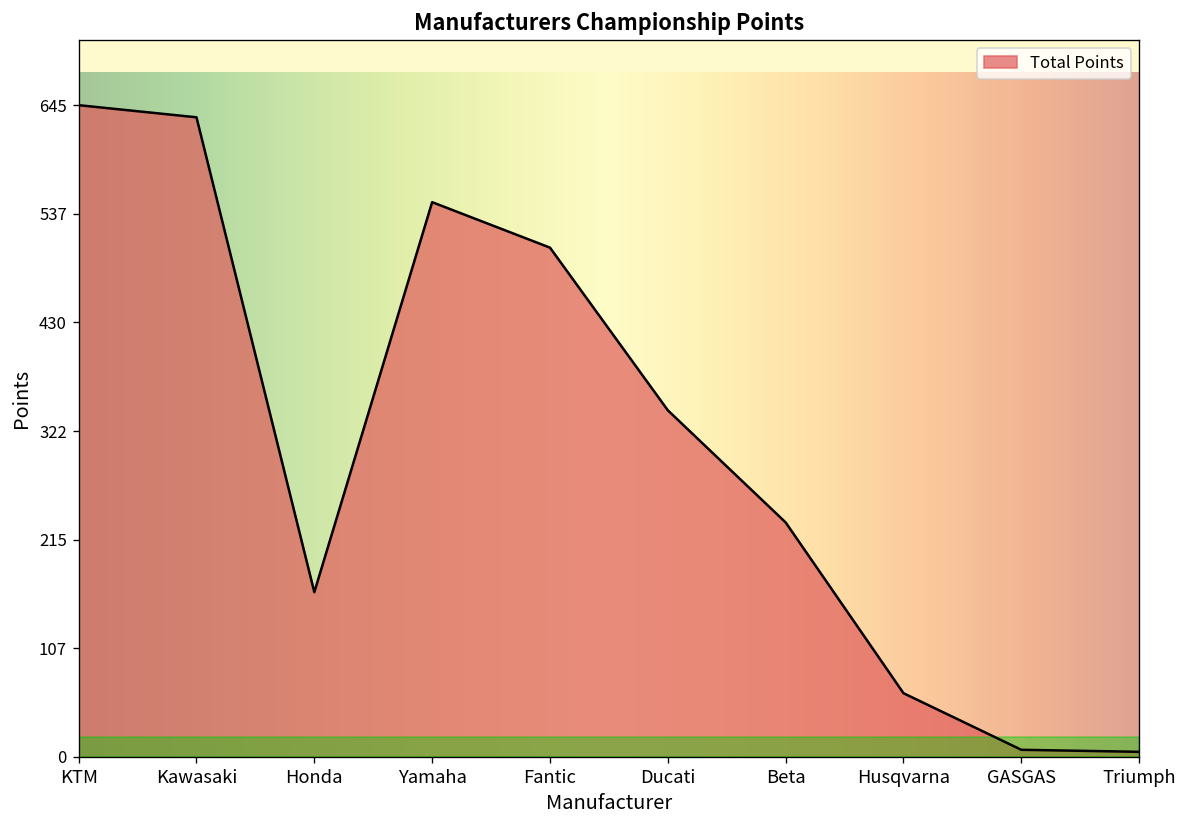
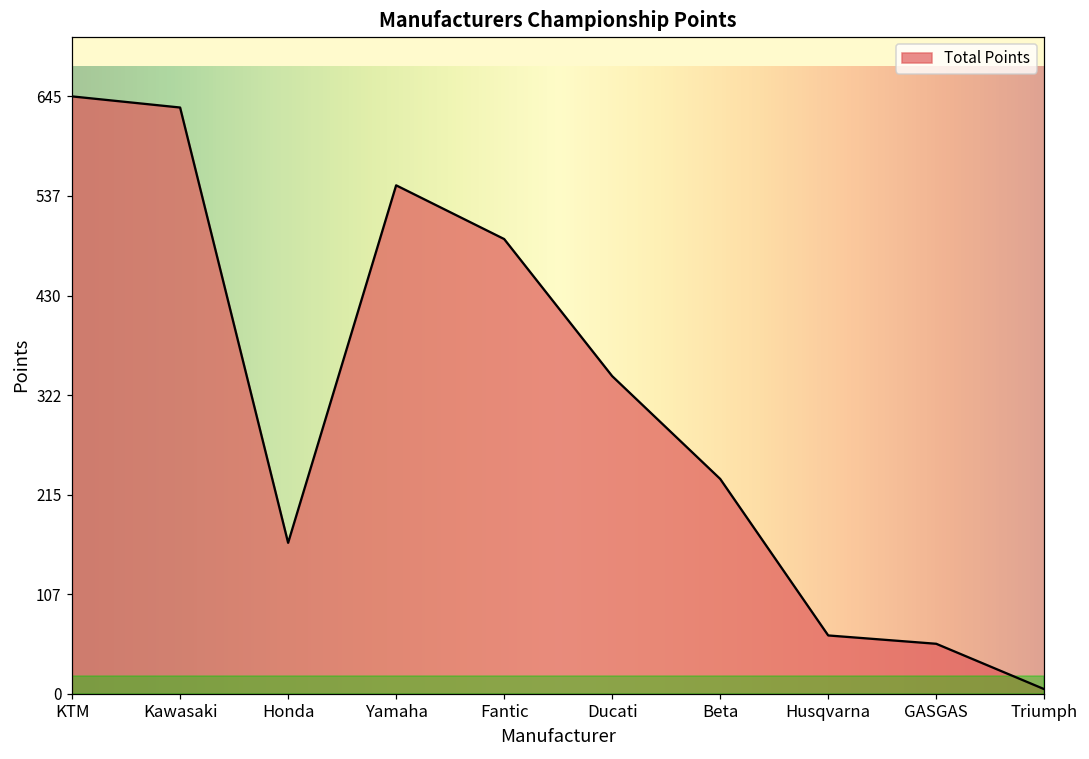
Fantic: 500 -> 490
GASGAS: 10 -> 50
